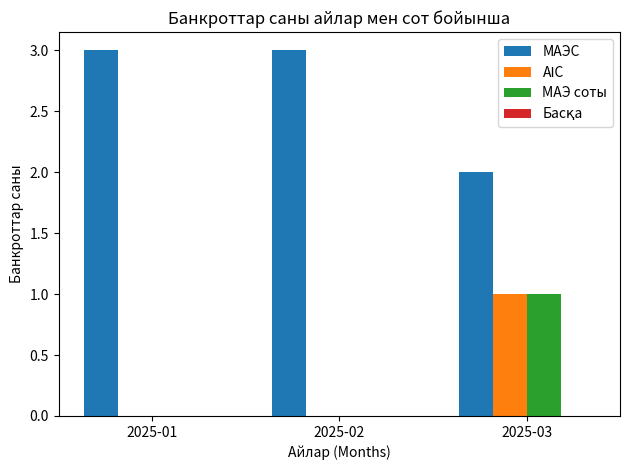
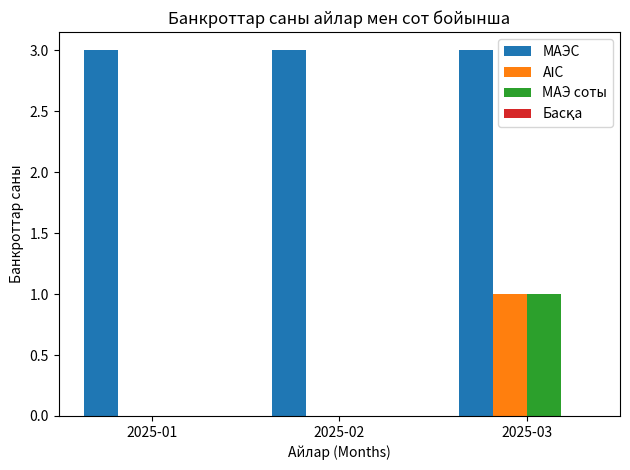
МАЭС, 2025-03: 2 -> 3
